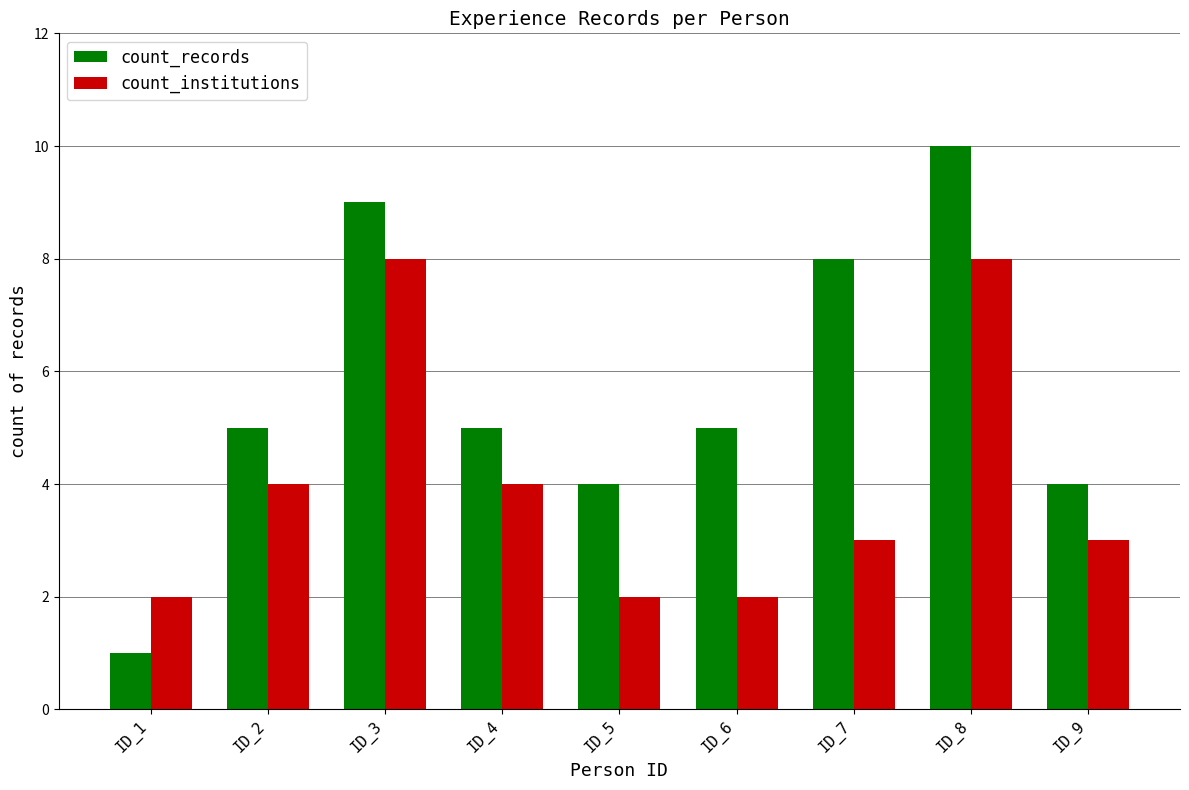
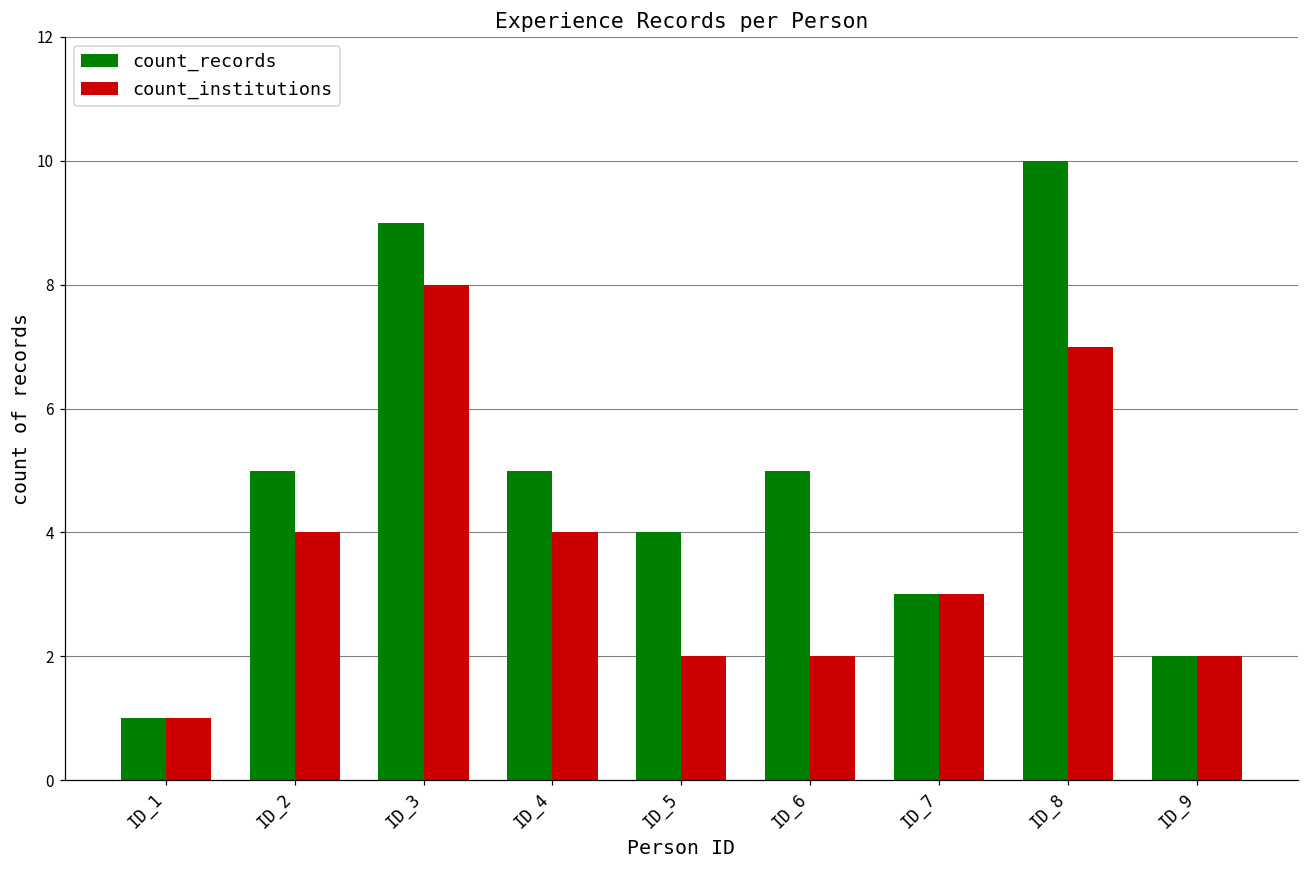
count_institutions, ID_1: 2 -> 1
count_records, ID_7: 8 -> 3
count_institutions, ID_8: 8 -> 7
count_records, ID_9: 4 -> 2
count_institutions, ID_9: 3 -> 2
